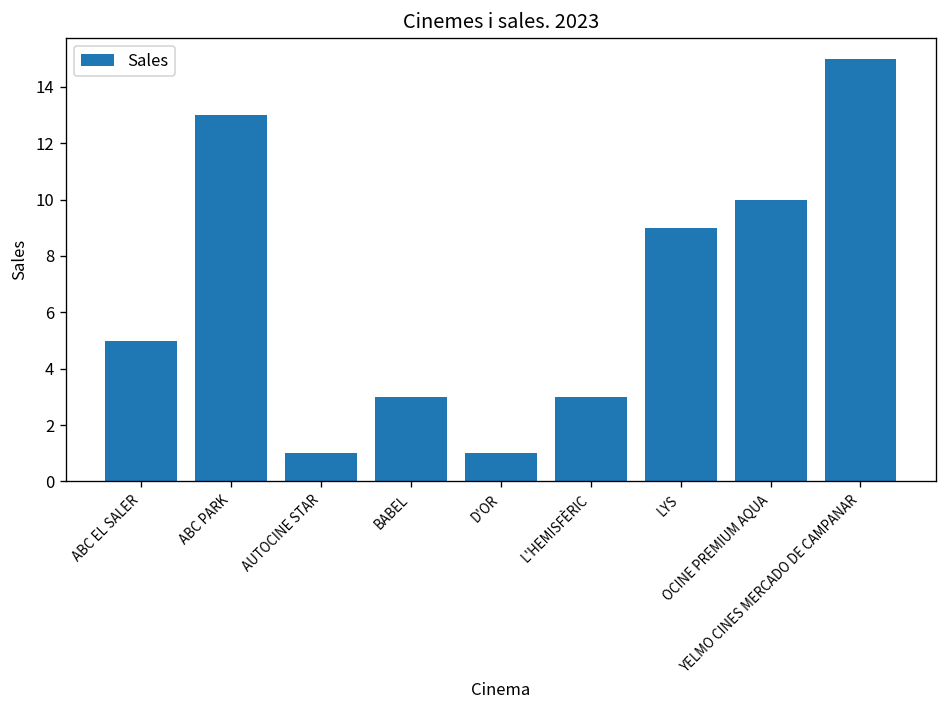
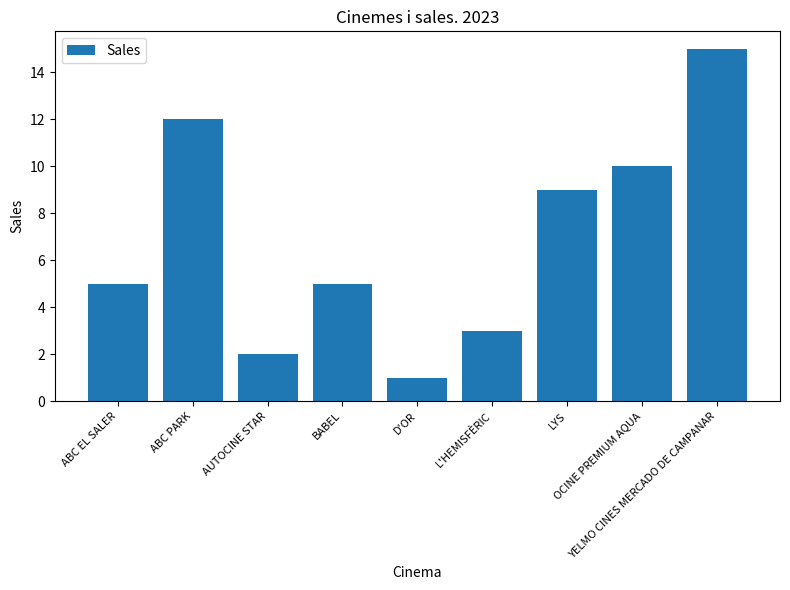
ABC PARK: 13 -> 12
AUTOCINE STAR: 1 -> 2
BABEL: 3 -> 5
